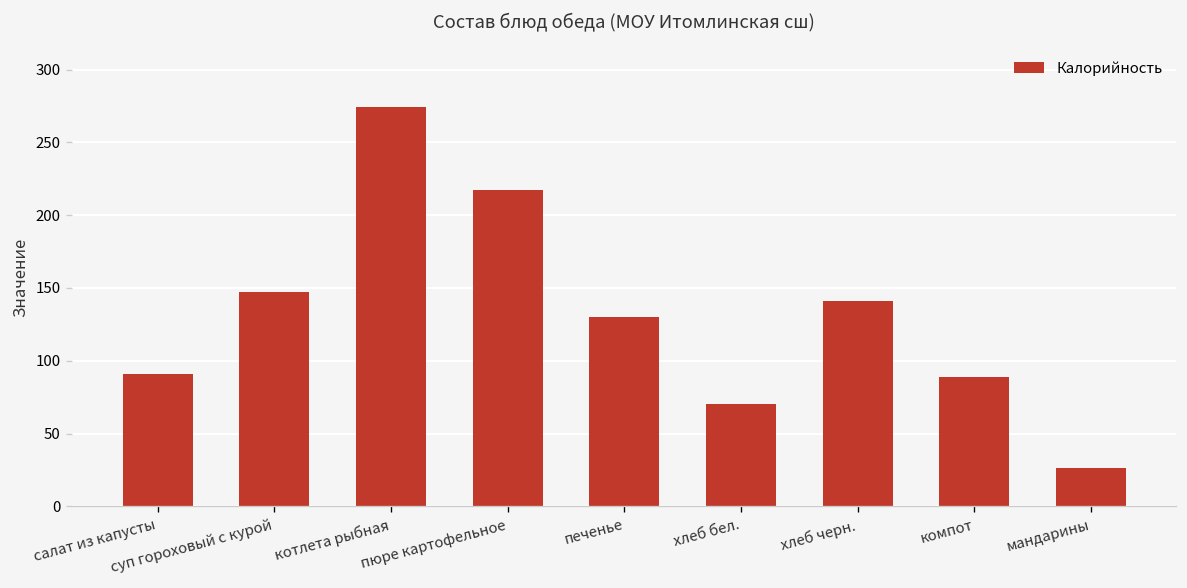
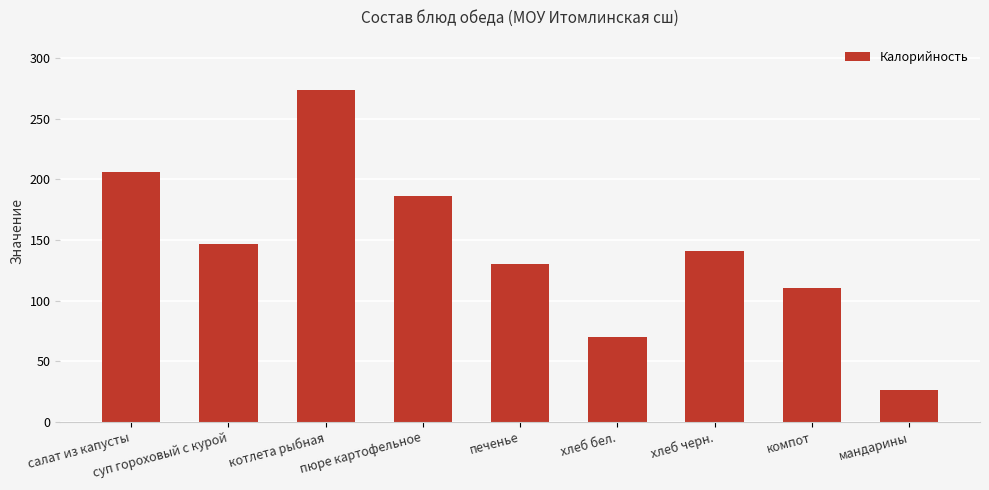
салат из капусты: 91 -> 206
пюре картофельное: 217 -> 186
компот: 89 -> 110
